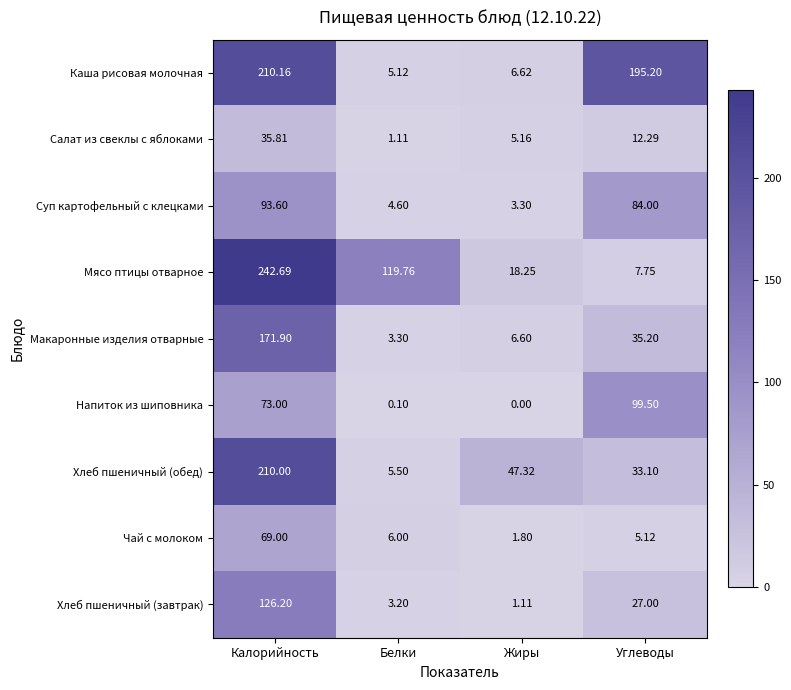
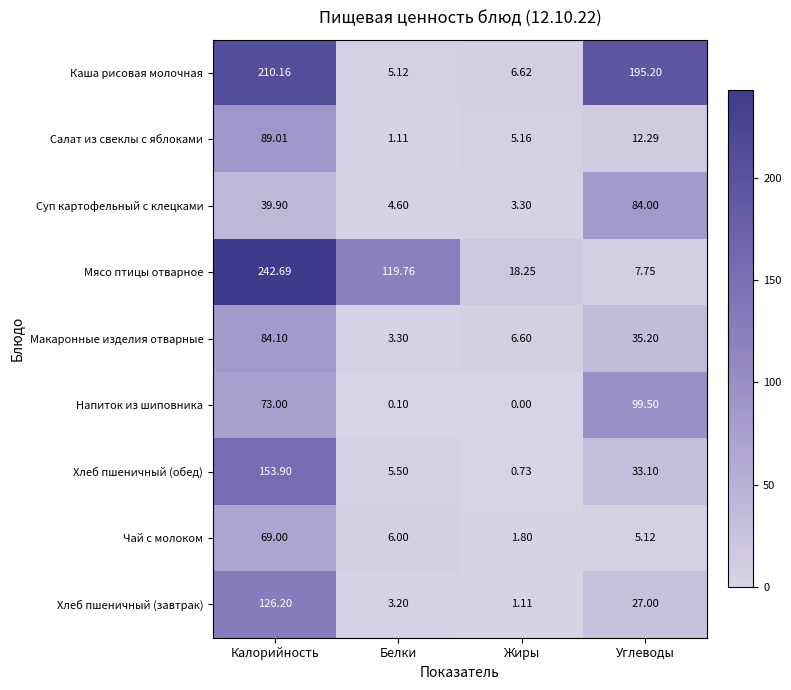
Салат из свеклы с яблоками, Калорийность: 35.81 -> 89.01
Суп картофельный с клецками, Калорийность: 93.60 -> 39.90
Макаронные изделия отварные, Калорийность: 171.90 -> 84.10
Хлеб пшеничный (обед), Калорийность: 210.00 -> 153.90
Хлеб пшеничный (обед), Жиры: 47.32 -> 0.73
